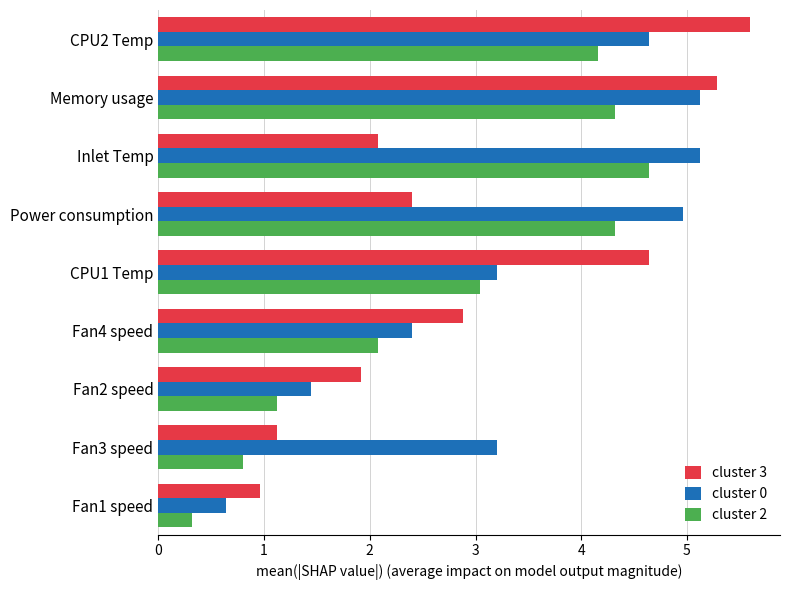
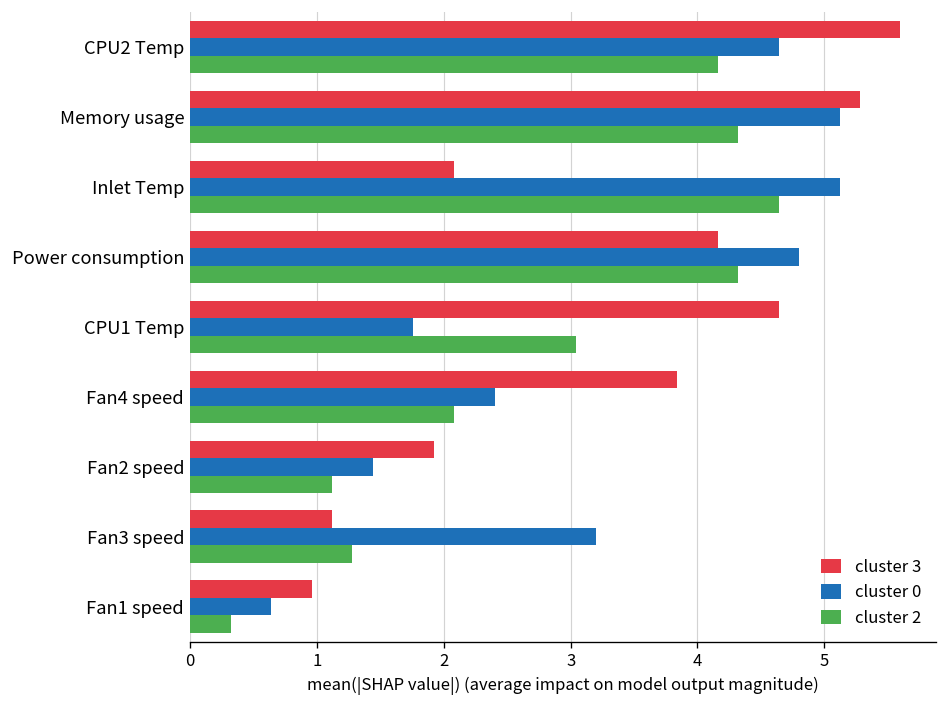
cluster 3, Power consumption: 2.40 -> 4.16
cluster 0, Power consumption: 4.96 -> 4.80
cluster 0, CPU1 Temp: 3.20 -> 1.76
cluster 3, Fan4 speed: 2.88 -> 3.84
cluster 2, Fan3 speed: 0.80 -> 1.28
